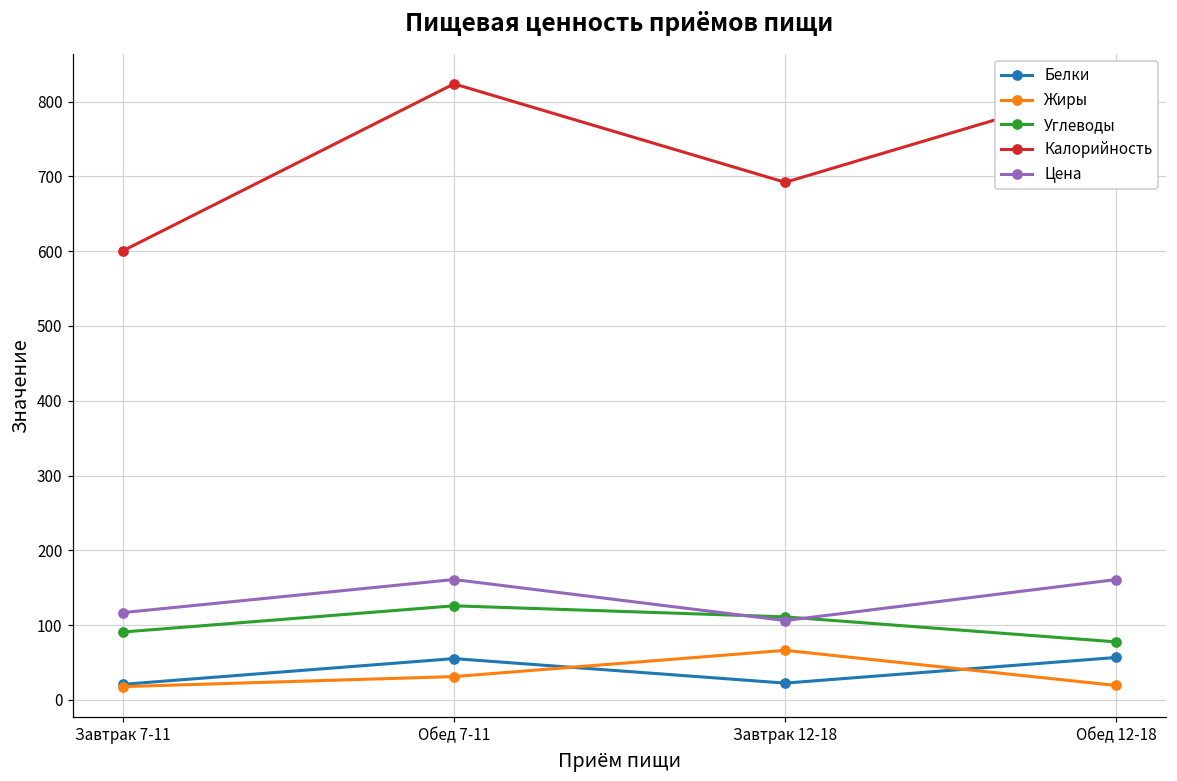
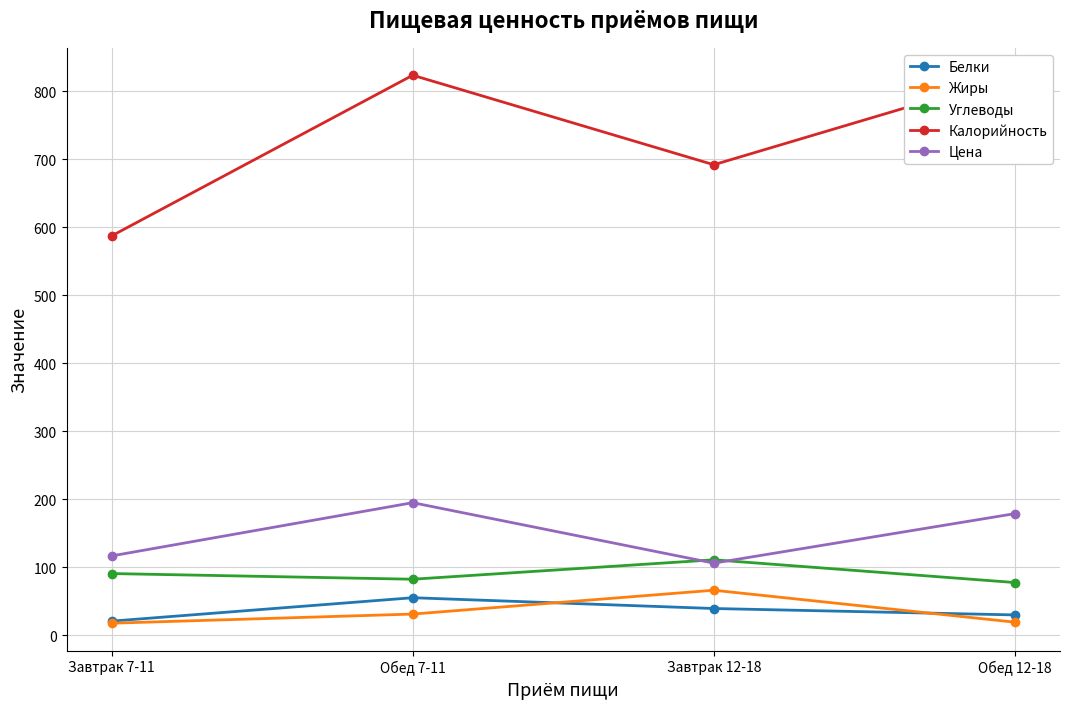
Калорийность, Завтрак 7-11: 600 -> 590
Углеводы, Обед 7-11: 130 -> 80
Цена, Обед 7-11: 160 -> 200
Белки, Завтрак 12-18: 20 -> 40
Белки, Обед 12-18: 60 -> 30
Цена, Обед 12-18: 160 -> 180
